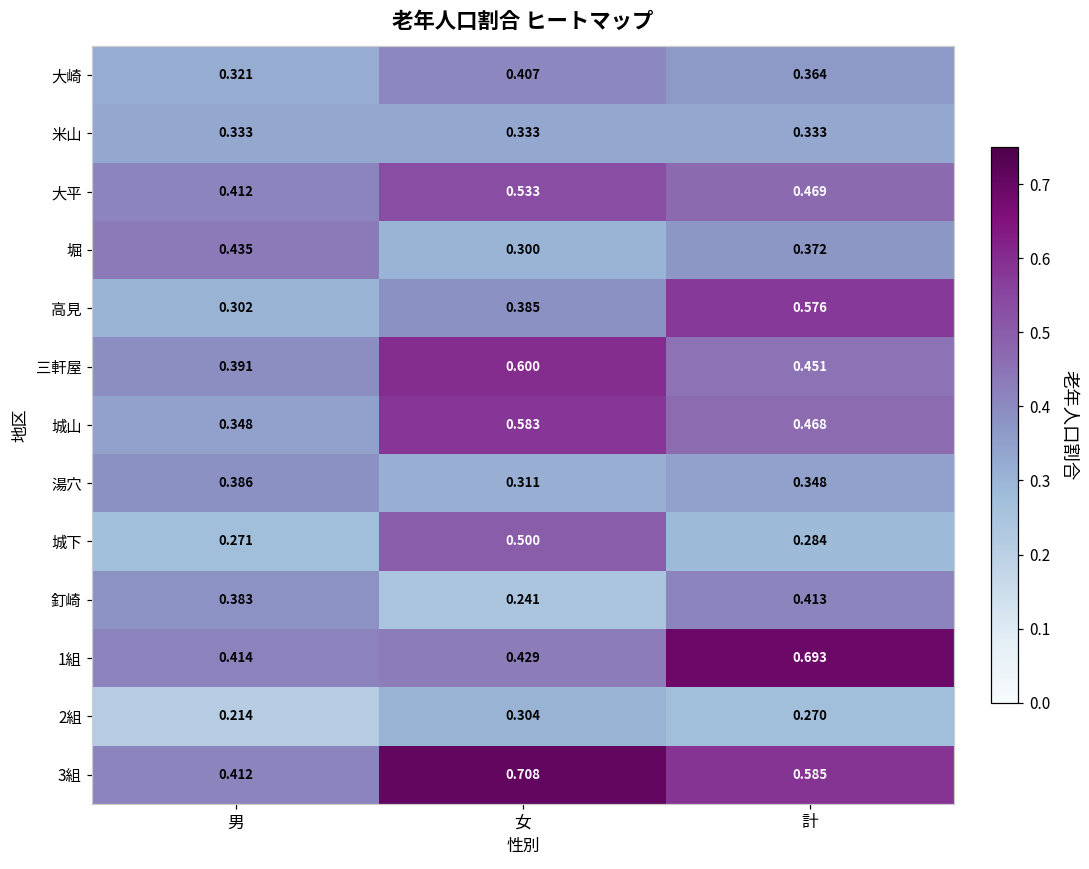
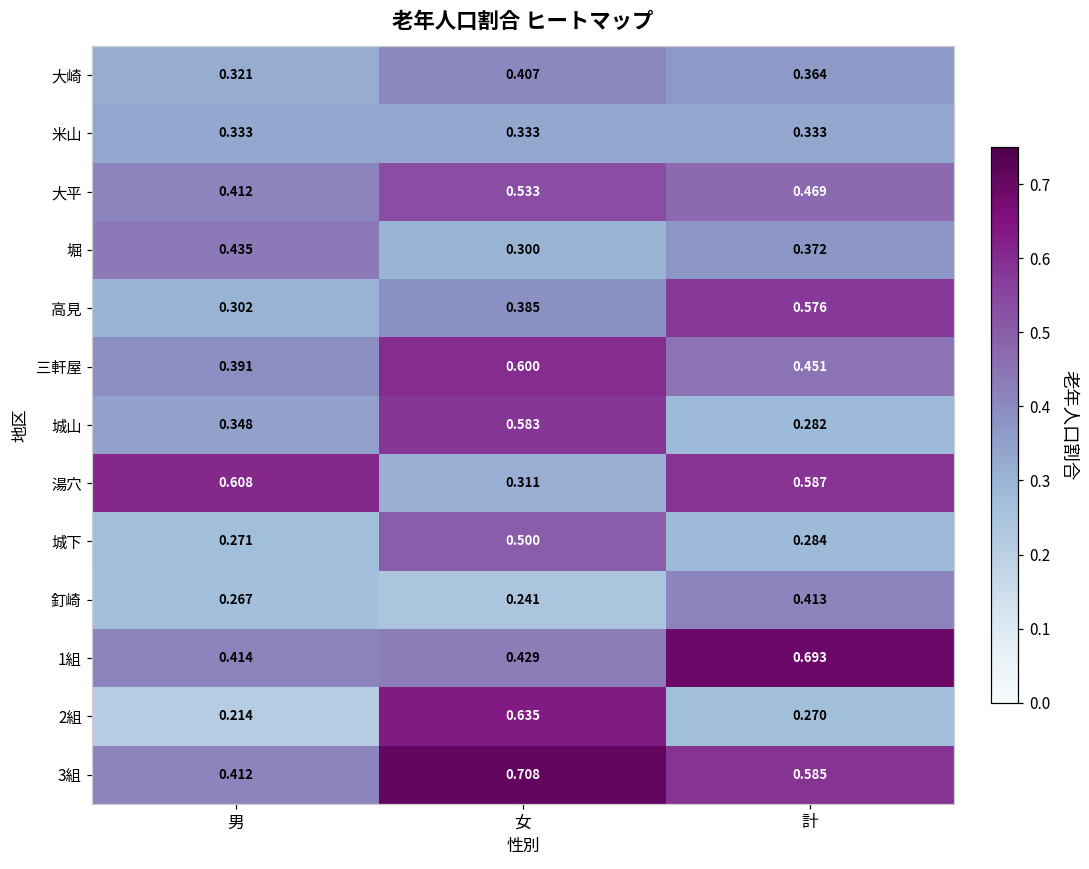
城山, 計: 0.468 -> 0.282
湯穴, 男: 0.386 -> 0.608
湯穴, 計: 0.348 -> 0.587
釘崎, 男: 0.383 -> 0.267
2組, 女: 0.304 -> 0.635
